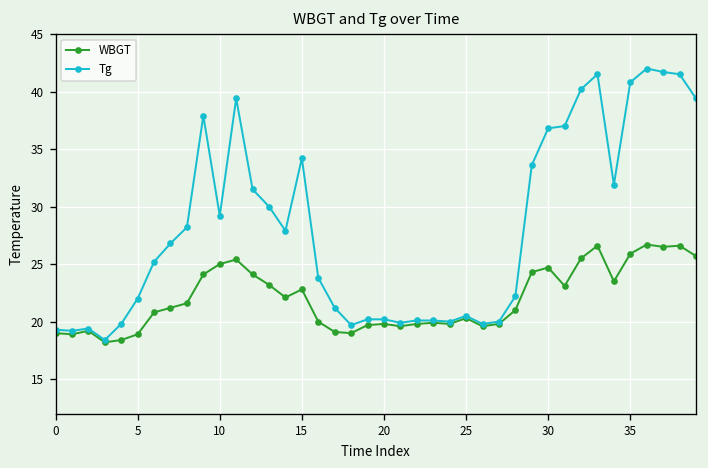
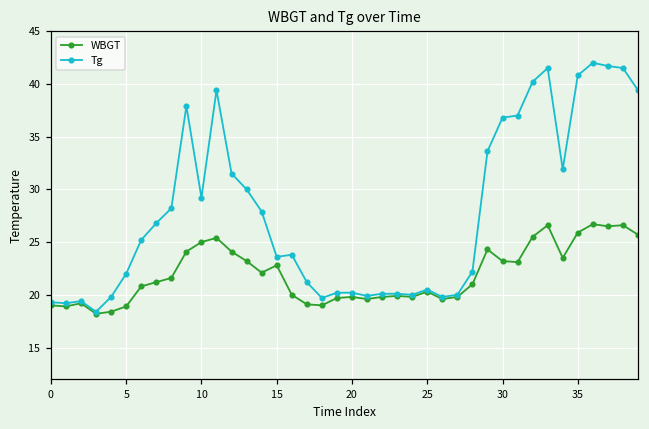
Tg, 15: 34 -> 24
WBGT, 30: 25 -> 23
